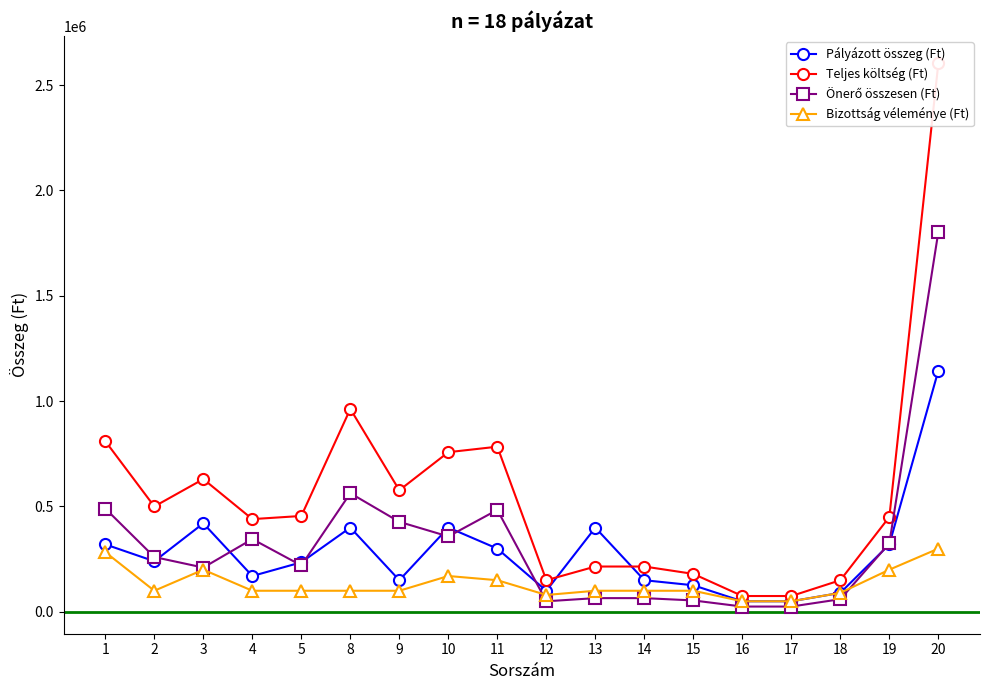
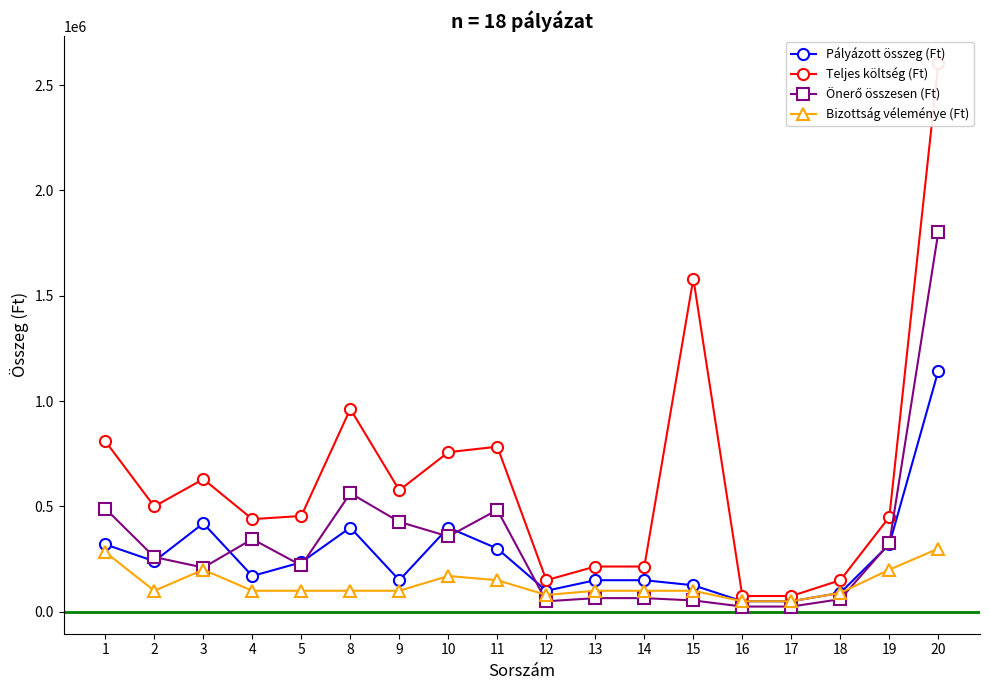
Pályázott összeg (Ft), 13: 400000 -> 150000
Teljes költség (Ft), 15: 180000 -> 1580000
